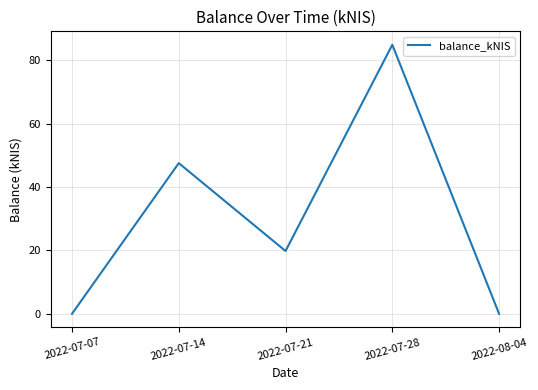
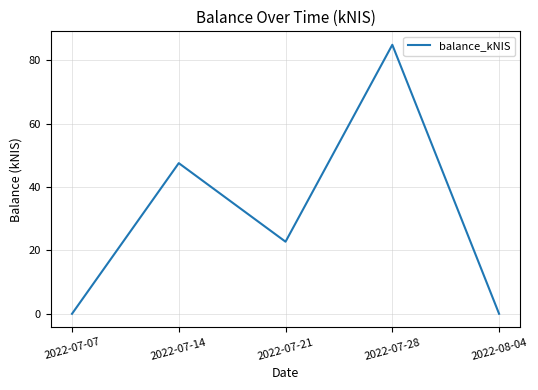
2022-07-21: 20 -> 23
